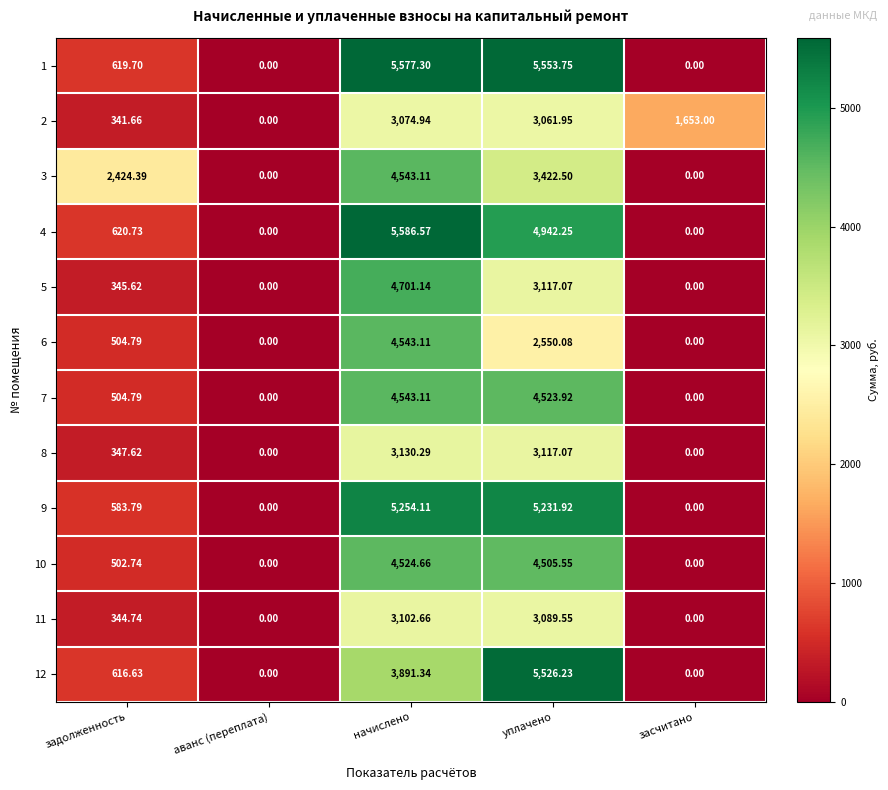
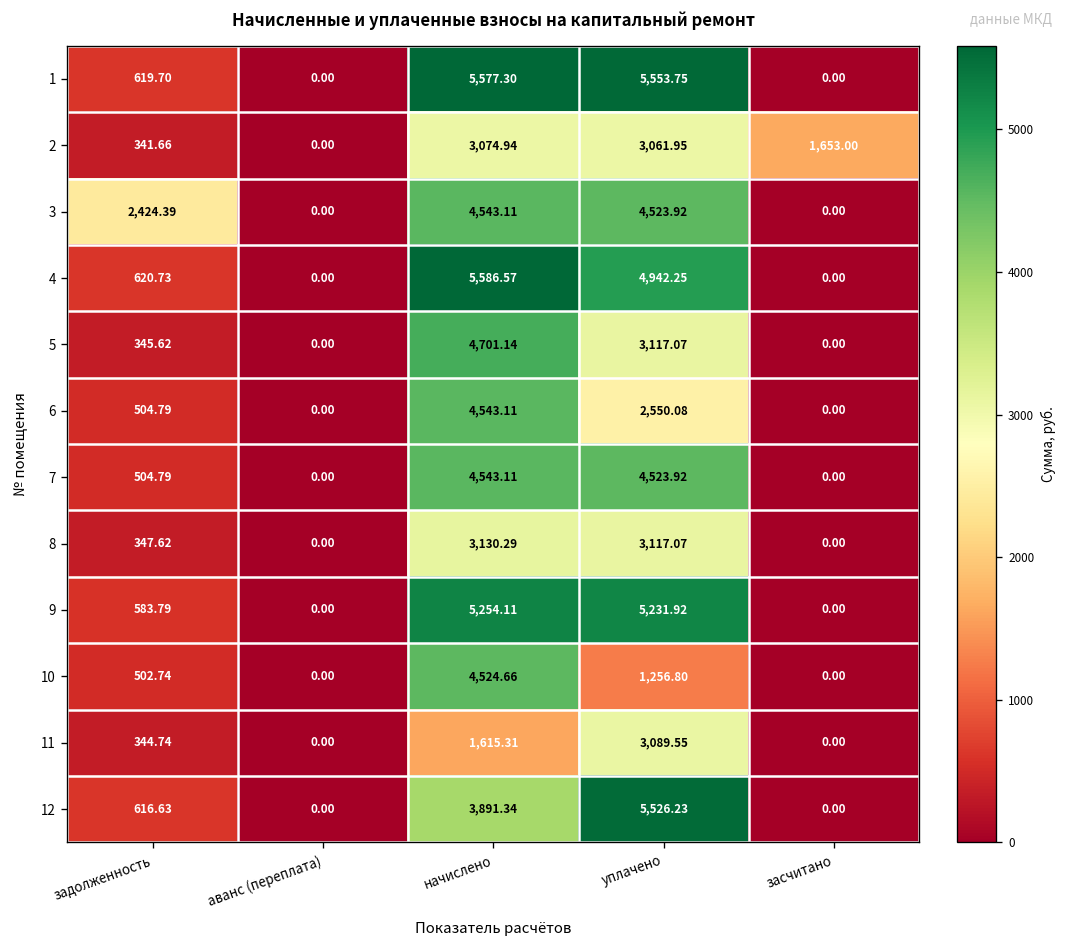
3, уплачено: 3,422.50 -> 4,523.92
10, уплачено: 4,505.55 -> 1,256.80
11, начислено: 3,102.66 -> 1,615.31
